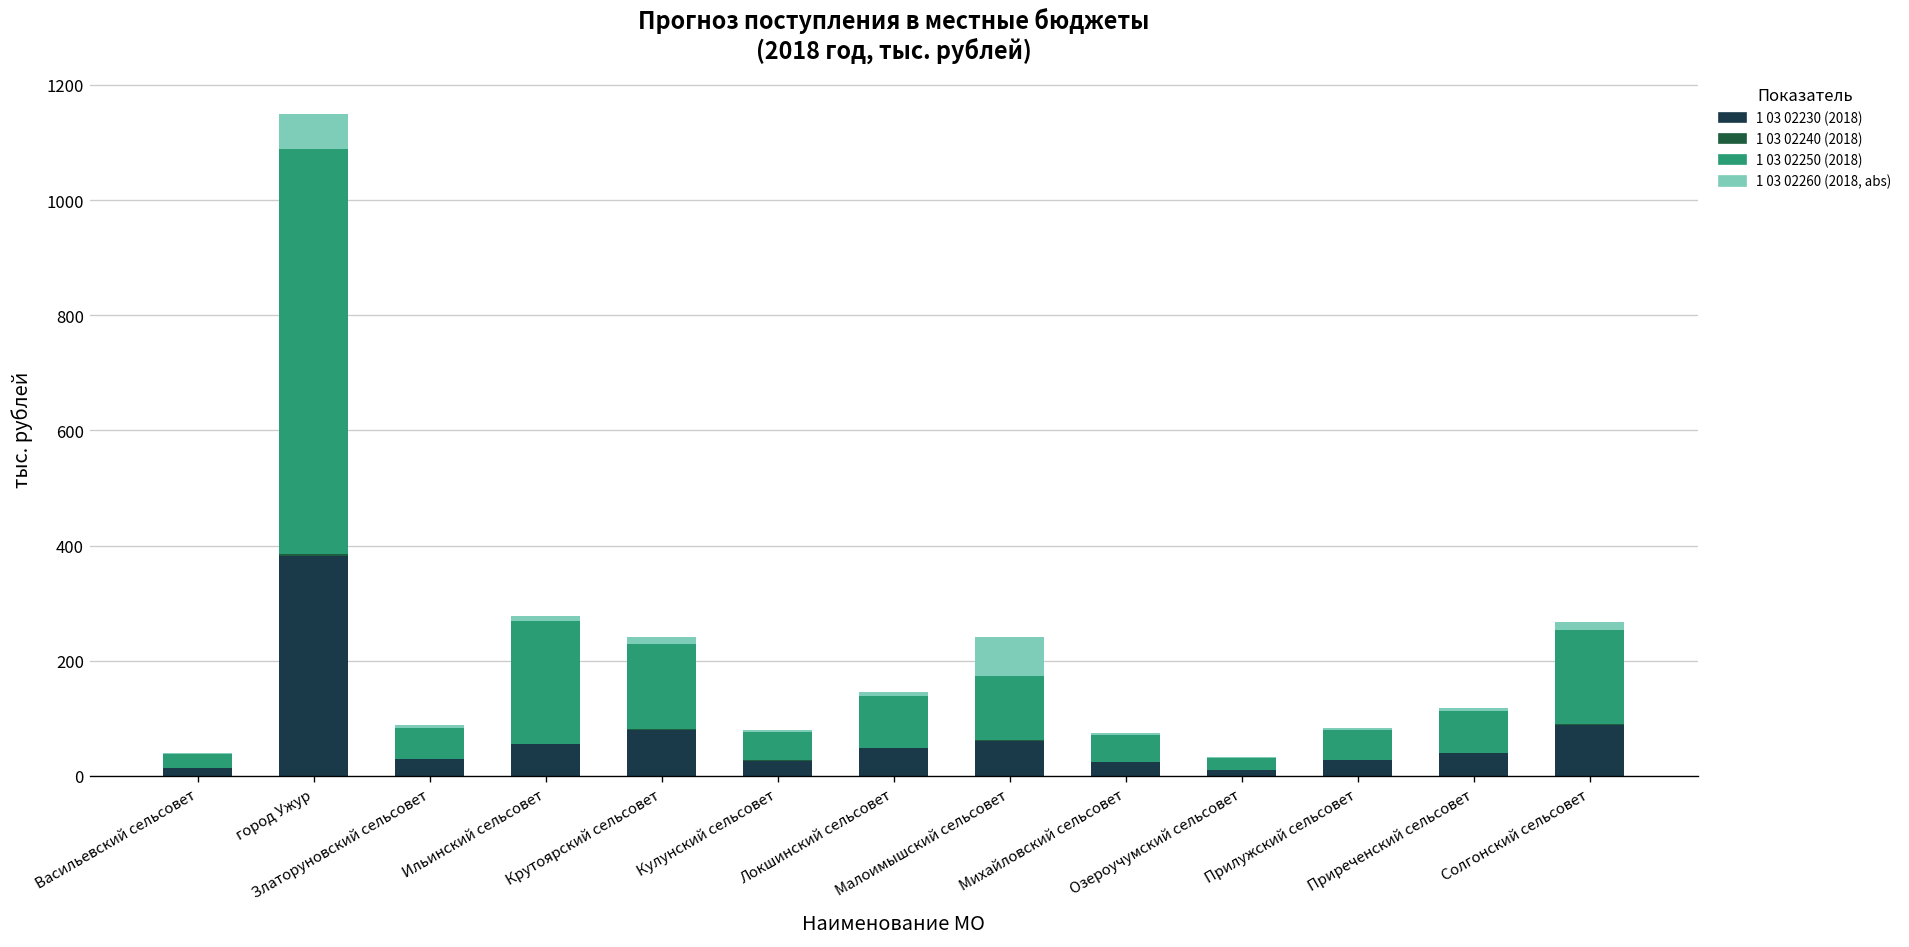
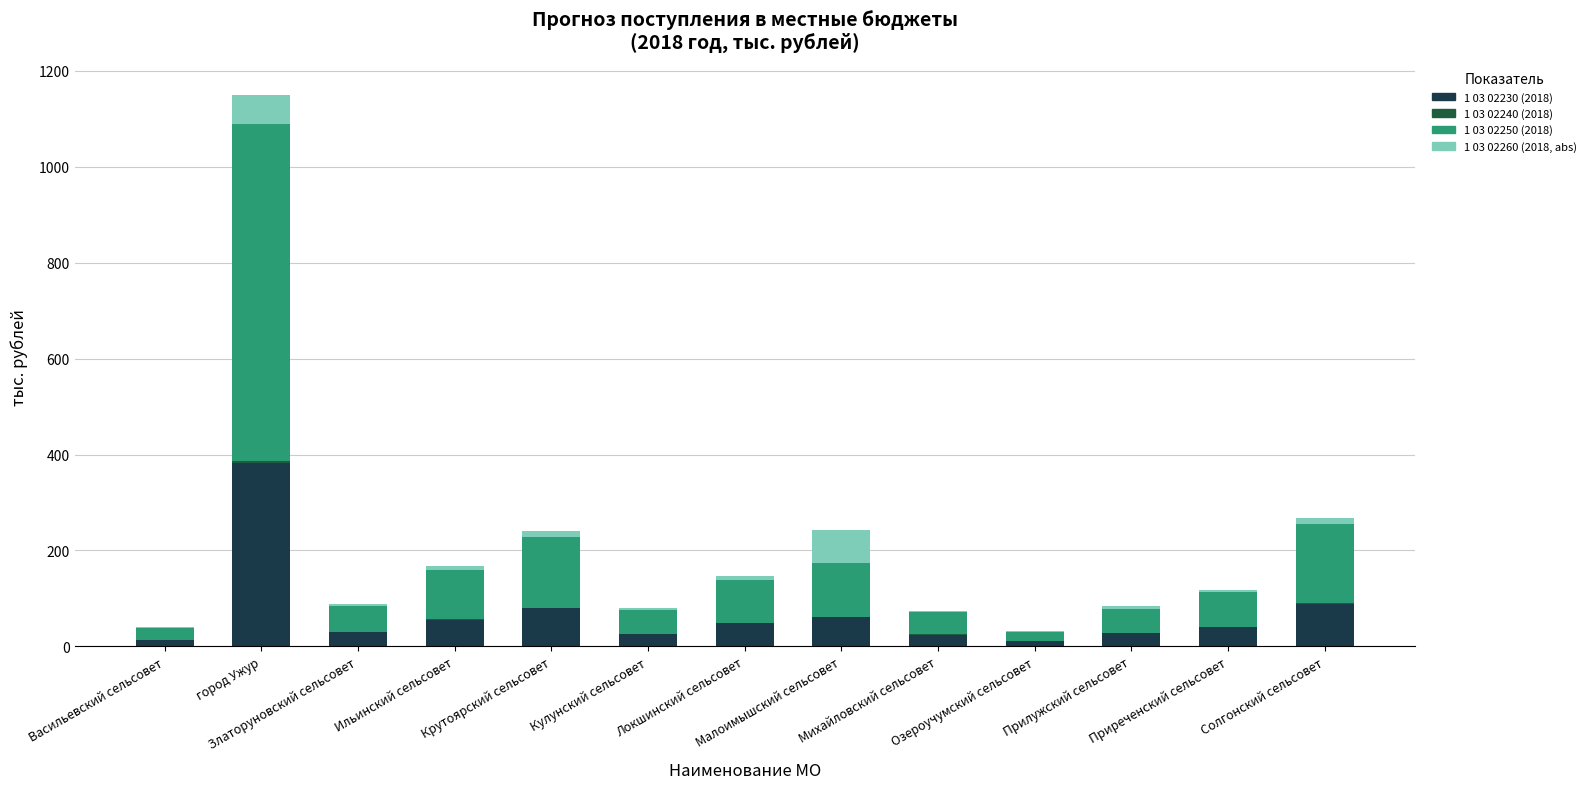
1 03 02250 (2018), Ильинский сельсовет: 210 -> 100
